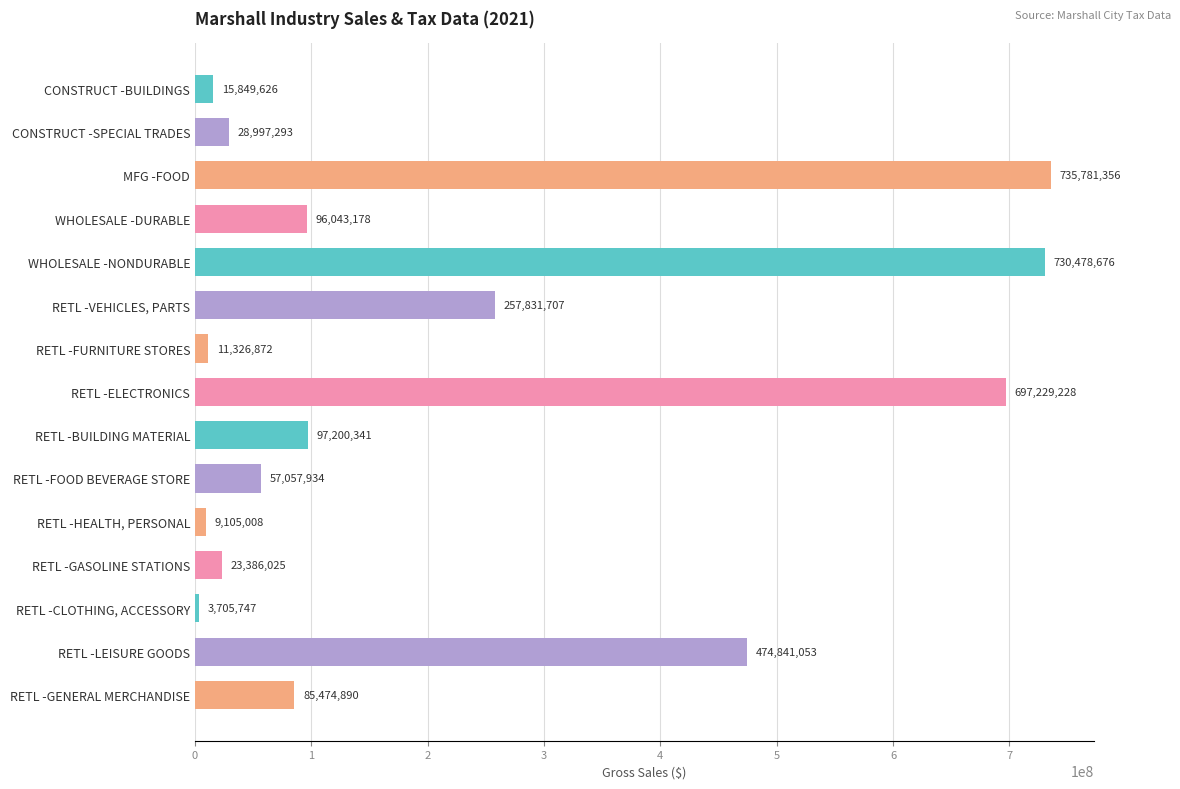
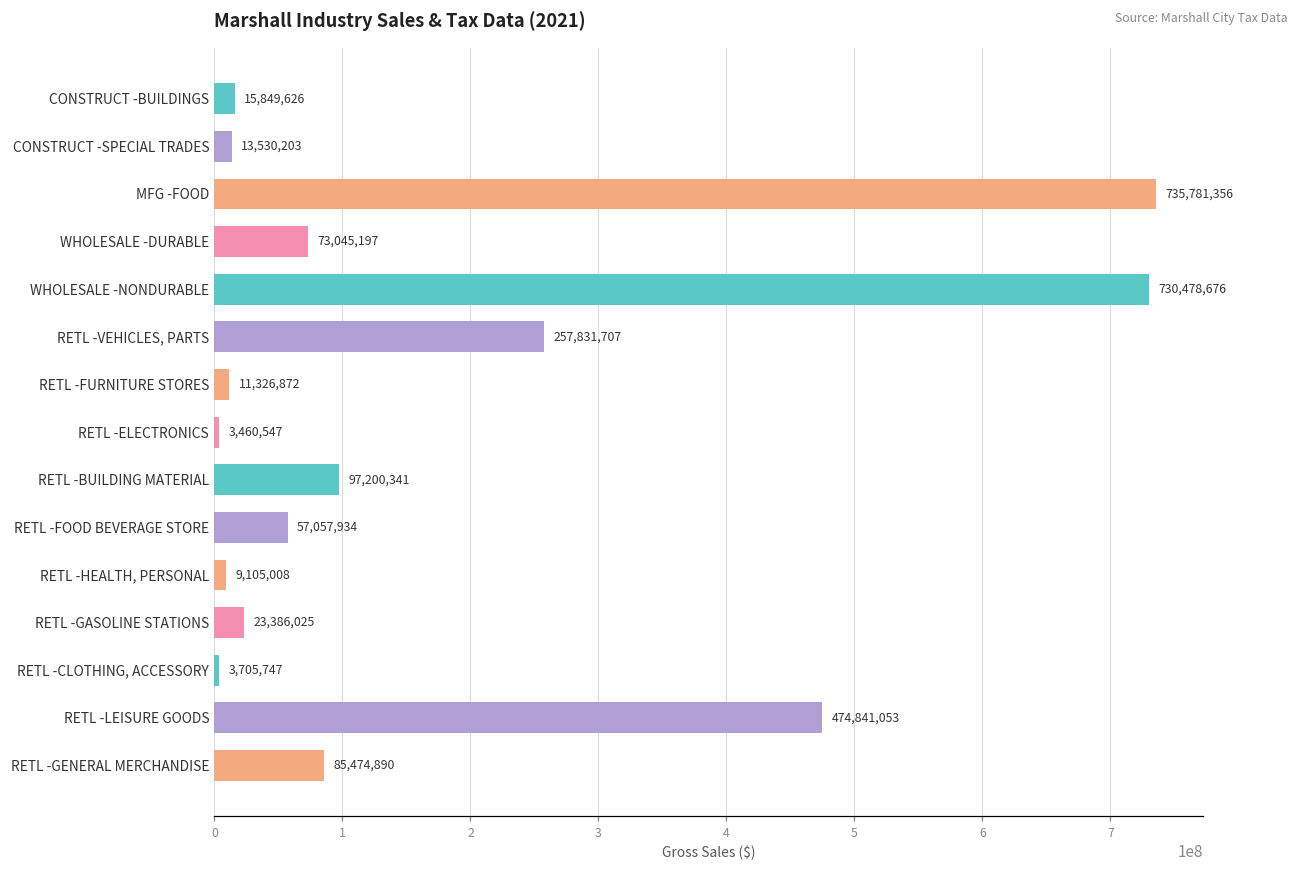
CONSTRUCT -SPECIAL TRADES: 28,997,293 -> 13,530,203
WHOLESALE -DURABLE: 96,043,178 -> 73,045,197
RETL -ELECTRONICS: 697,229,228 -> 3,460,547
